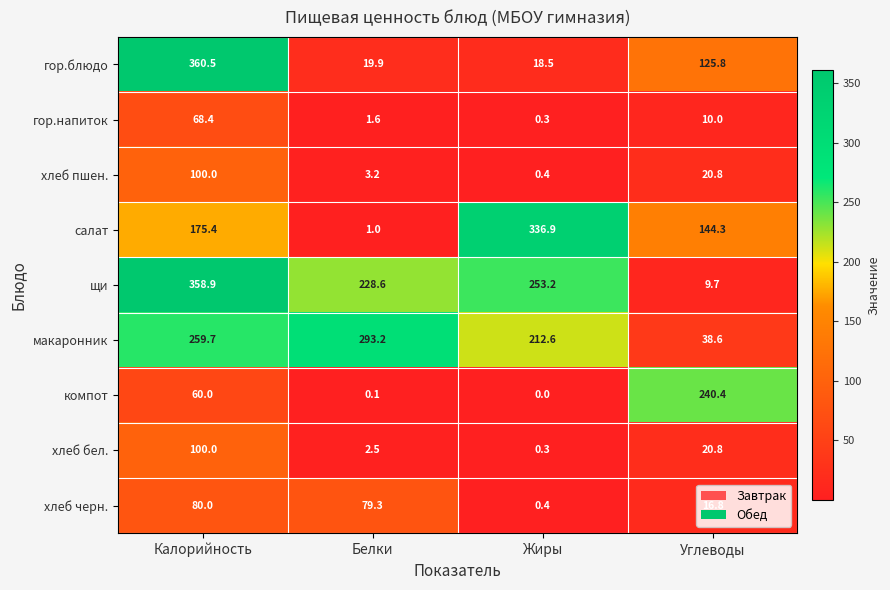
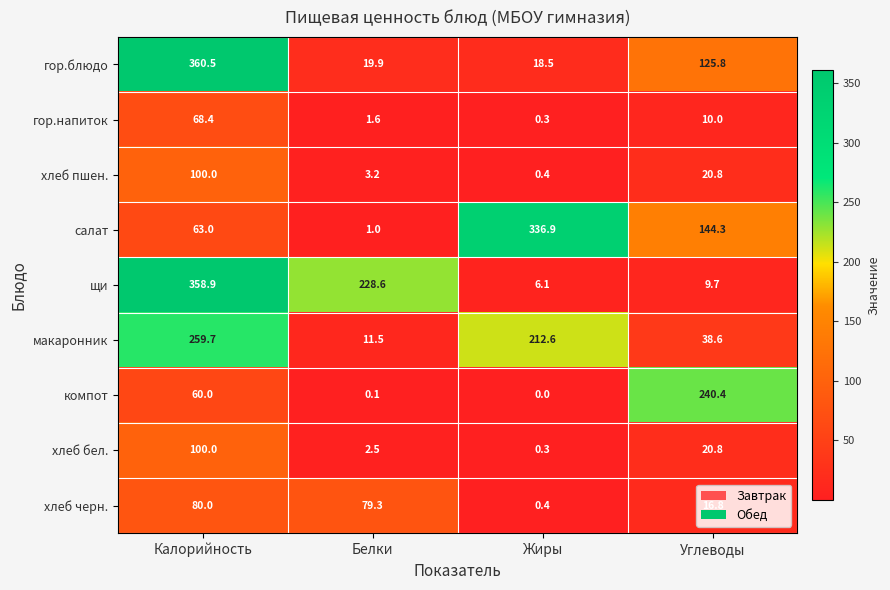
салат, Калорийность: 175.4 -> 63.0
щи, Жиры: 253.2 -> 6.1
макаронник, Белки: 293.2 -> 11.5
